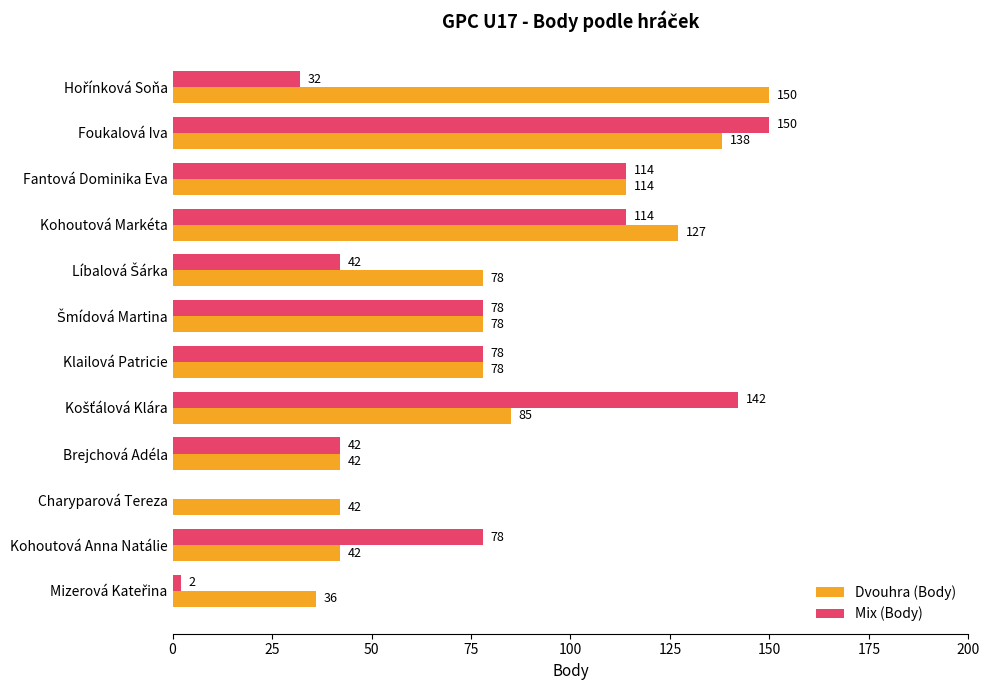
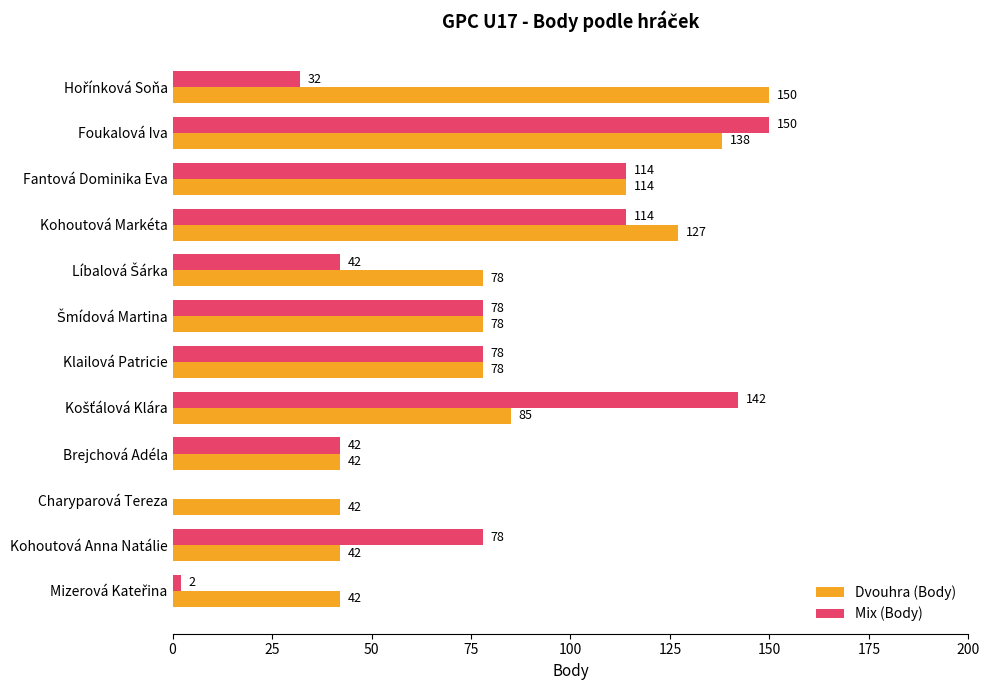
Dvouhra (Body), Mizerová Kateřina: 36 -> 42
